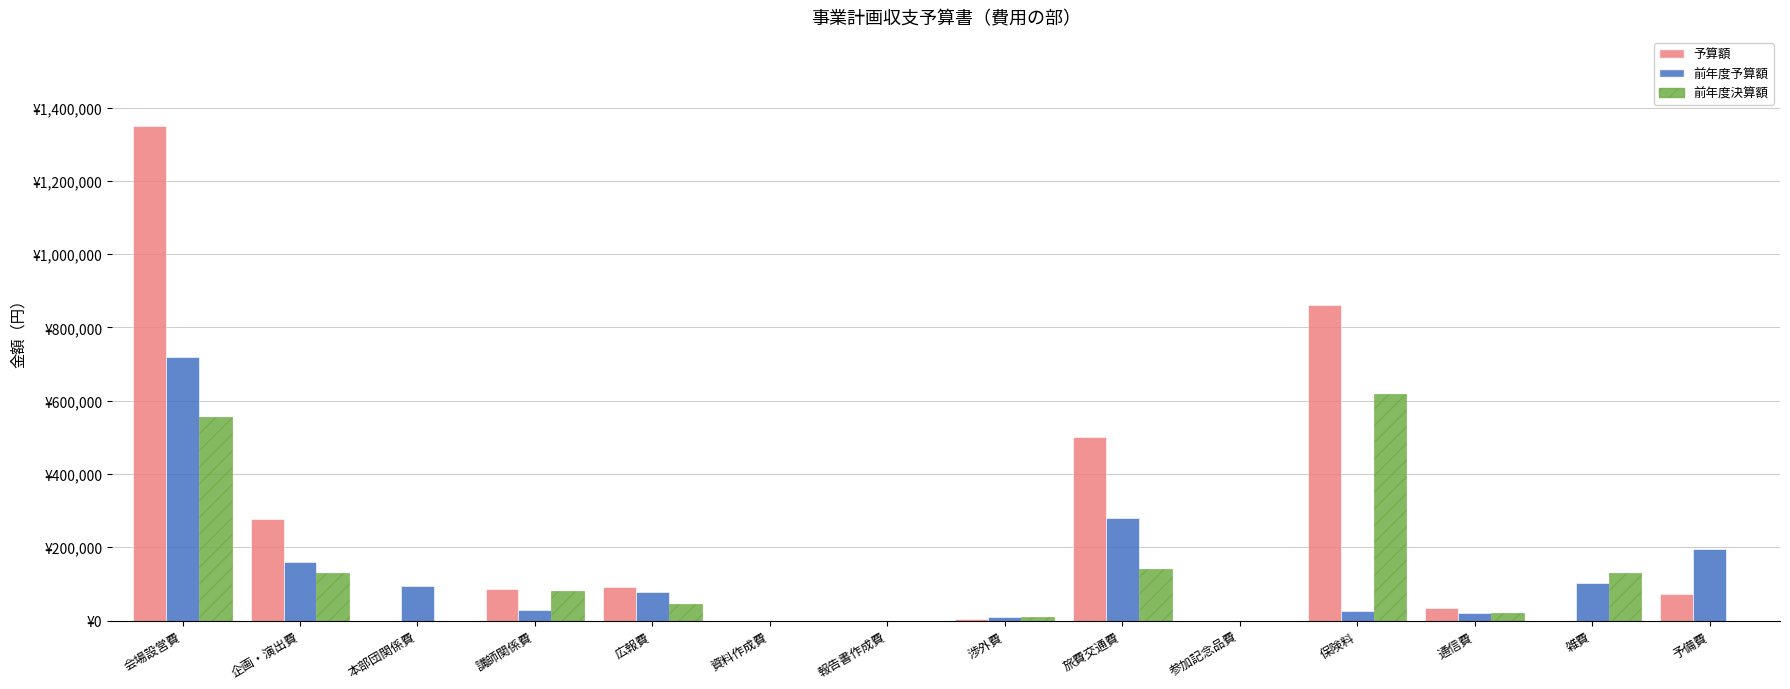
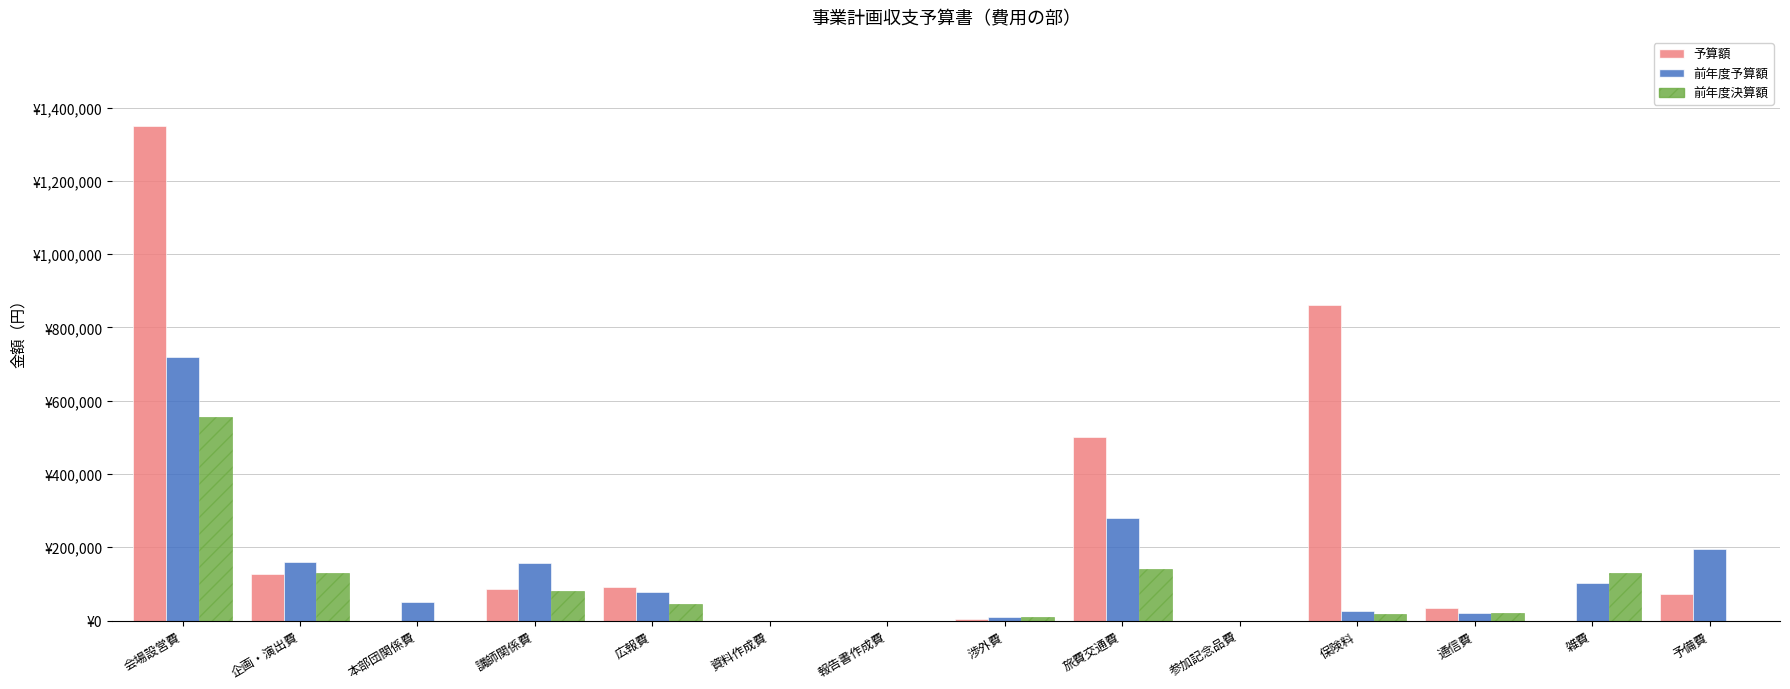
予算額, 企画・演出費: ¥280,000 -> ¥130,000
前年度予算額, 本部団関係費: ¥90,000 -> ¥50,000
前年度予算額, 講師関係費: ¥30,000 -> ¥160,000
前年度決算額, 保険料: ¥620,000 -> ¥20,000
